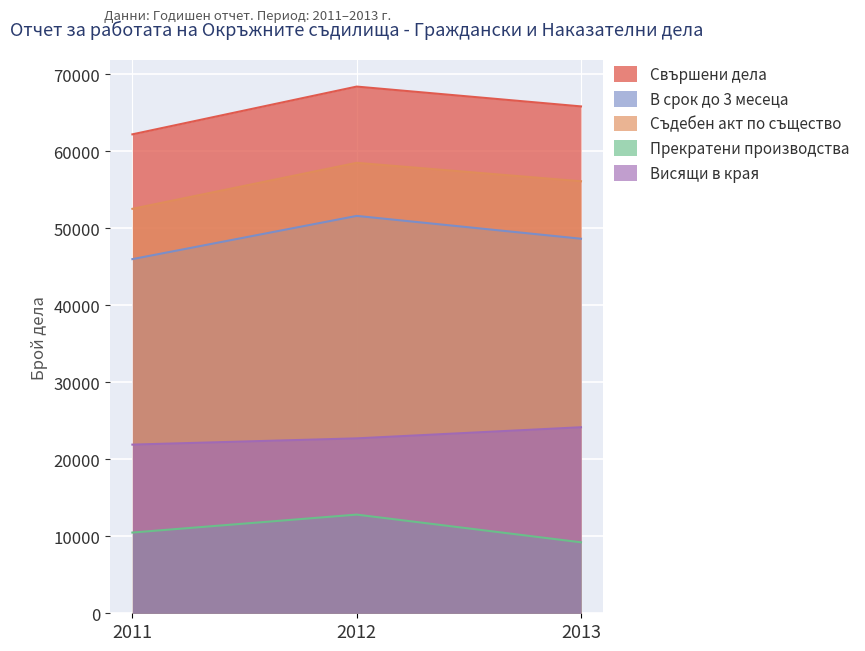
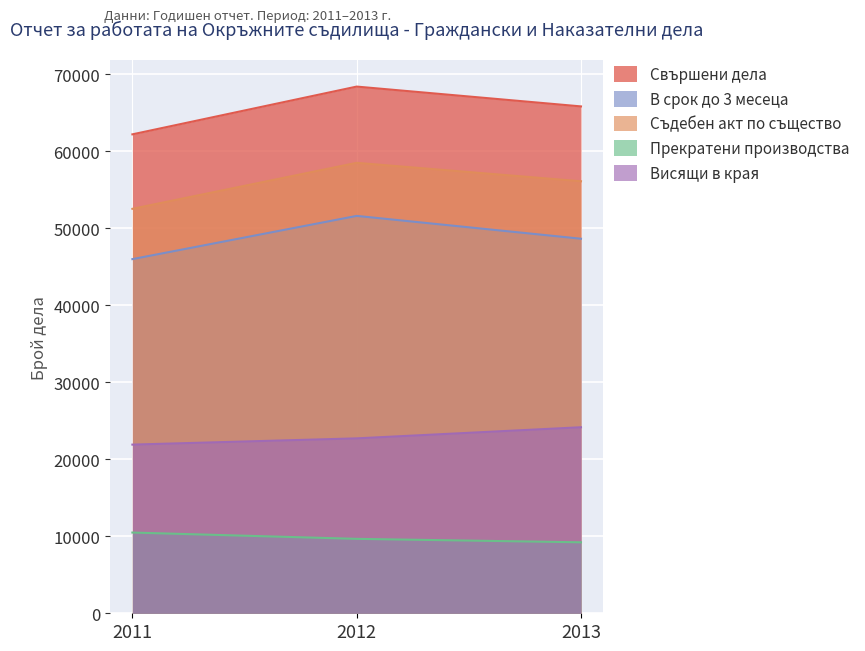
Прекратени производства, 2012: 13000 -> 10000
